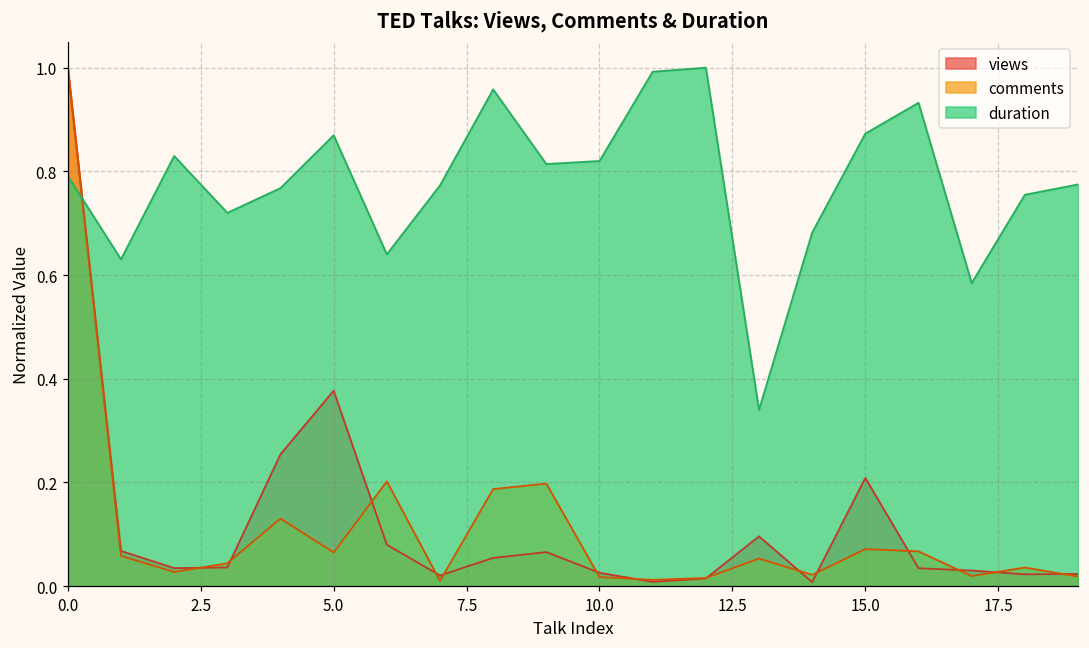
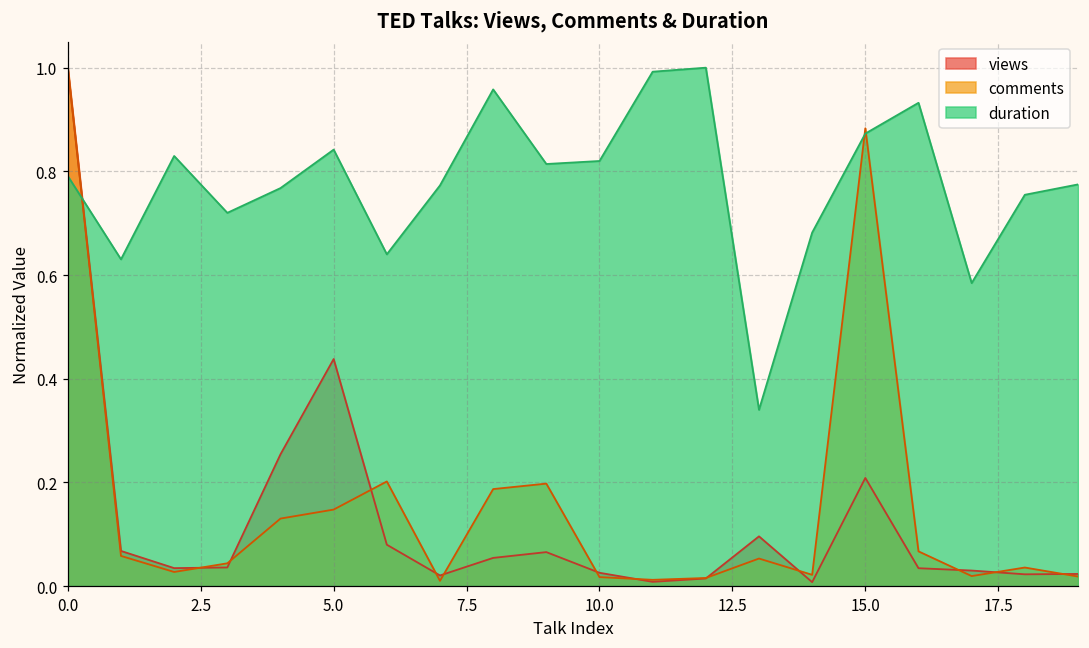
views, 5.0: 0.38 -> 0.44
comments, 5.0: 0.06 -> 0.15
duration, 5.0: 0.87 -> 0.84
comments, 15.0: 0.07 -> 0.88
